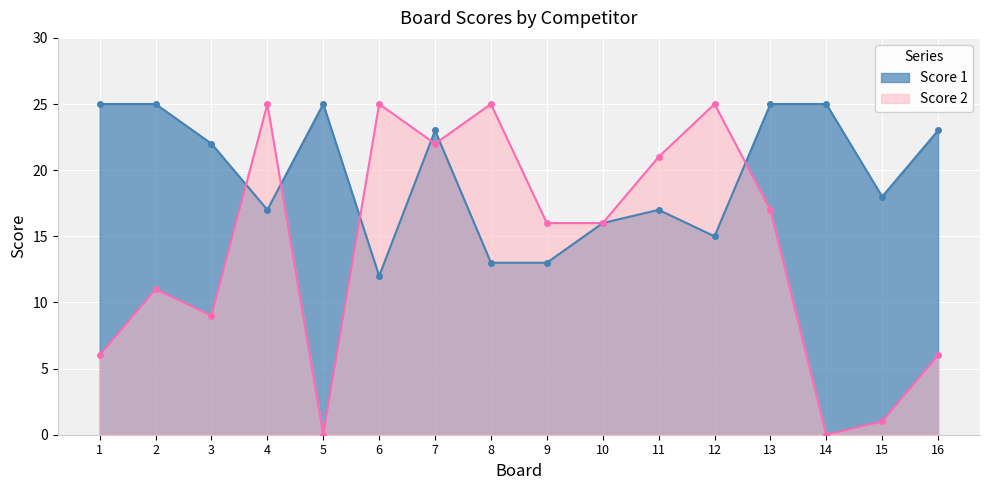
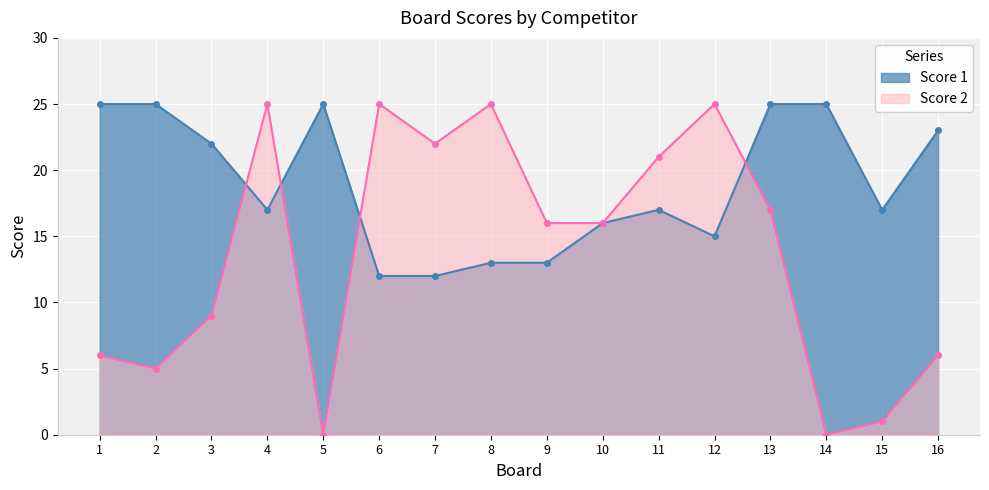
Score 2, 2: 11 -> 5
Score 1, 7: 23 -> 12
Score 1, 15: 18 -> 17
